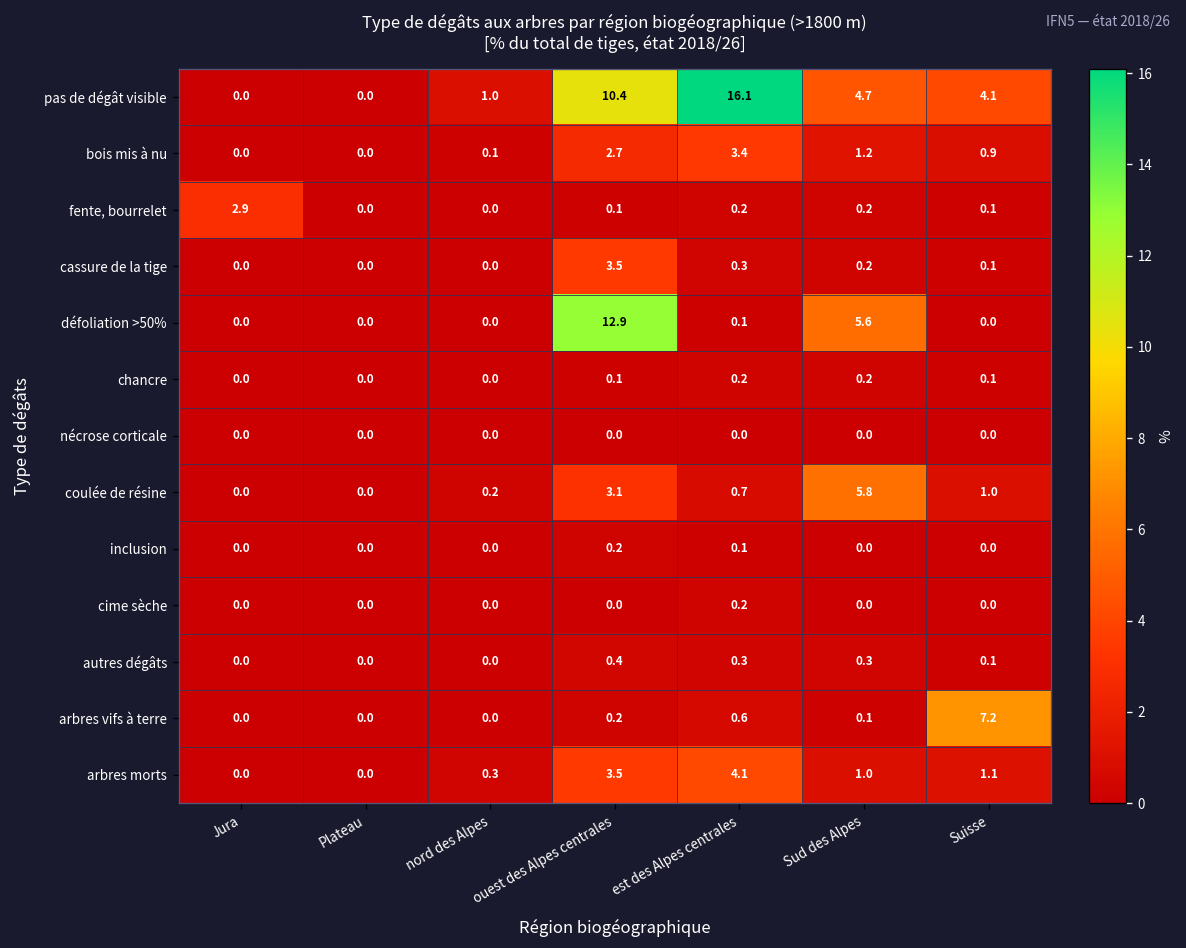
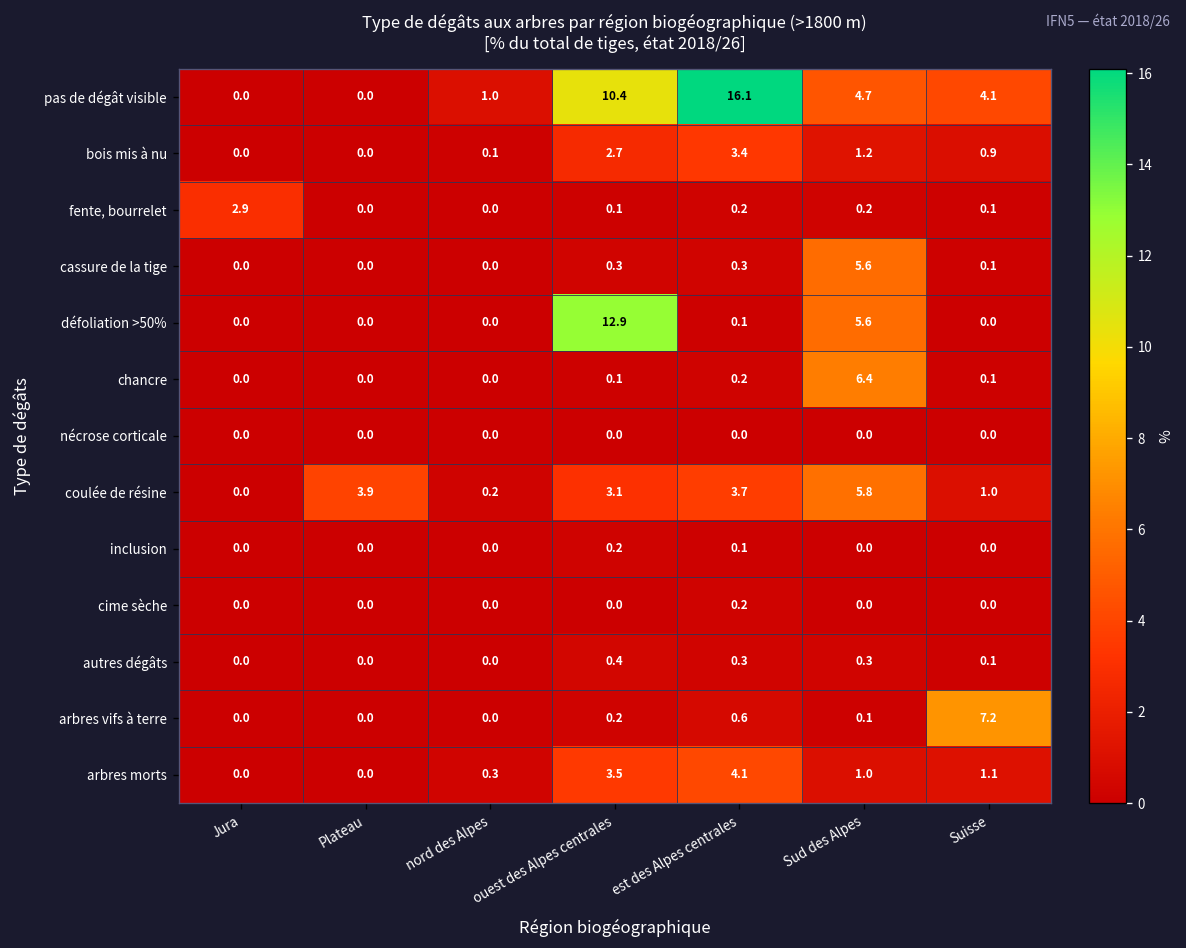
cassure de la tige, ouest des Alpes centrales: 3.5 -> 0.3
cassure de la tige, Sud des Alpes: 0.2 -> 5.6
chancre, Sud des Alpes: 0.2 -> 6.4
coulée de résine, Plateau: 0.0 -> 3.9
coulée de résine, est des Alpes centrales: 0.7 -> 3.7
